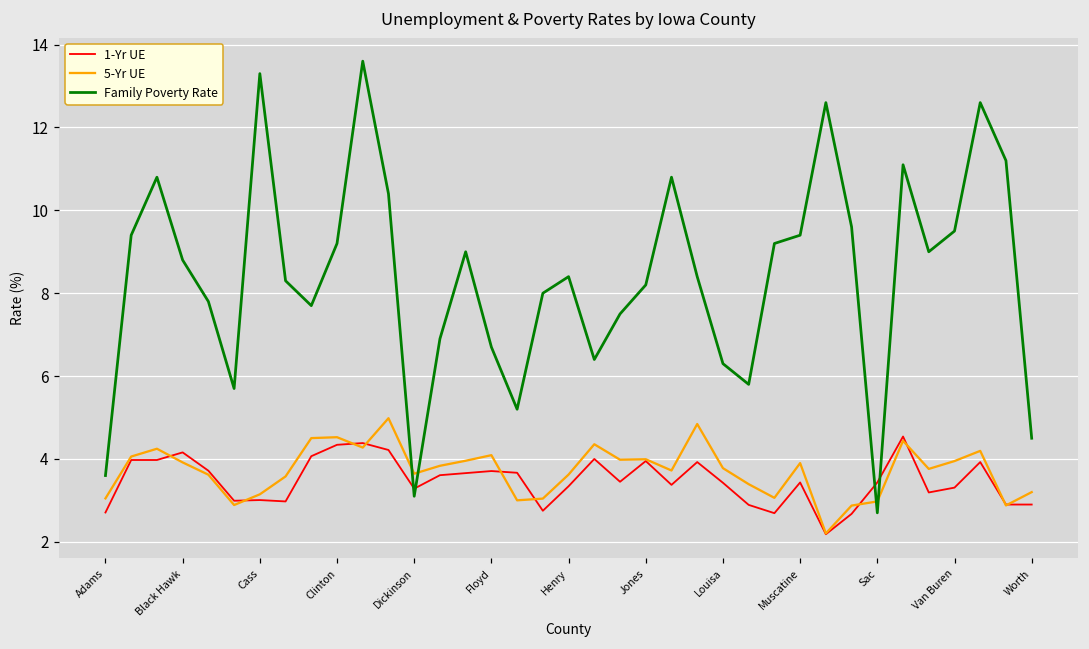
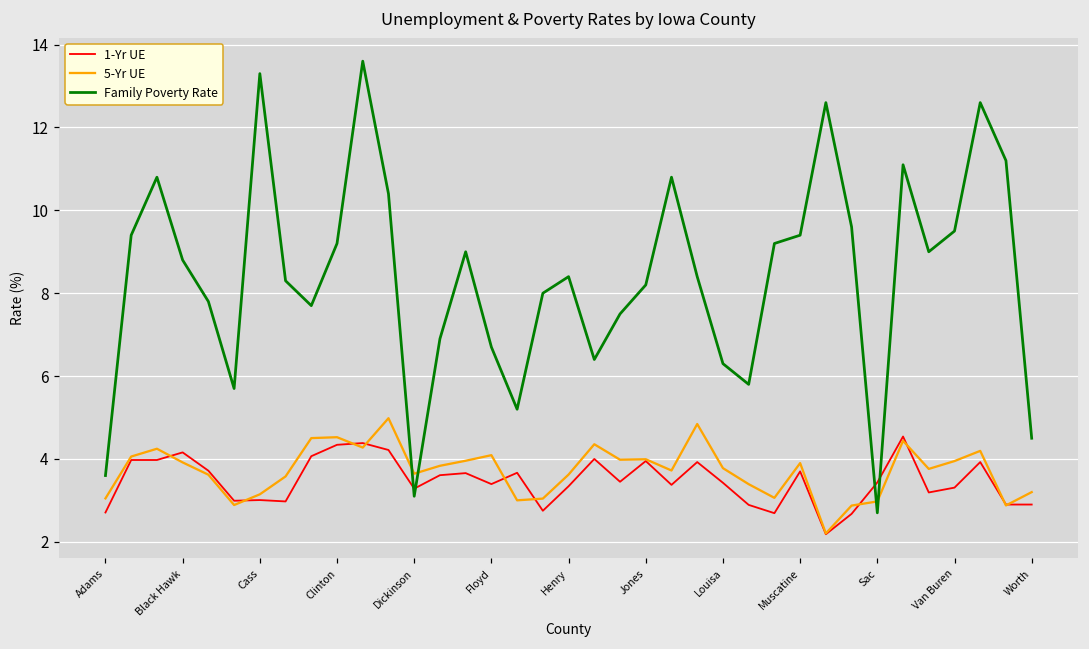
1-Yr UE, Floyd: 3.7 -> 3.4
1-Yr UE, Muscatine: 3.4 -> 3.7
